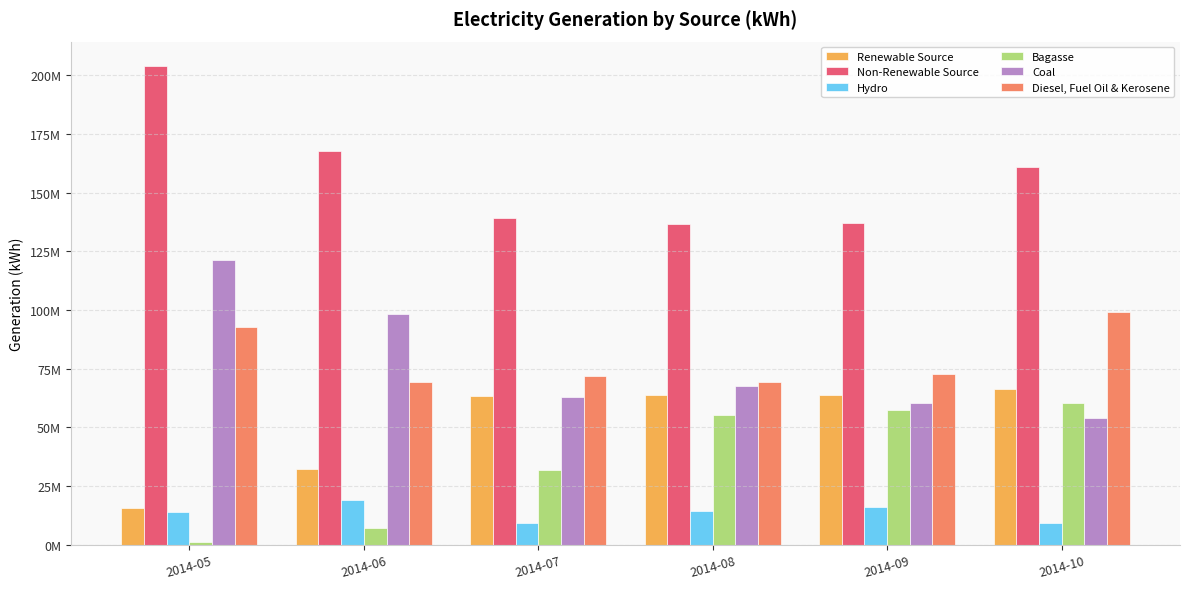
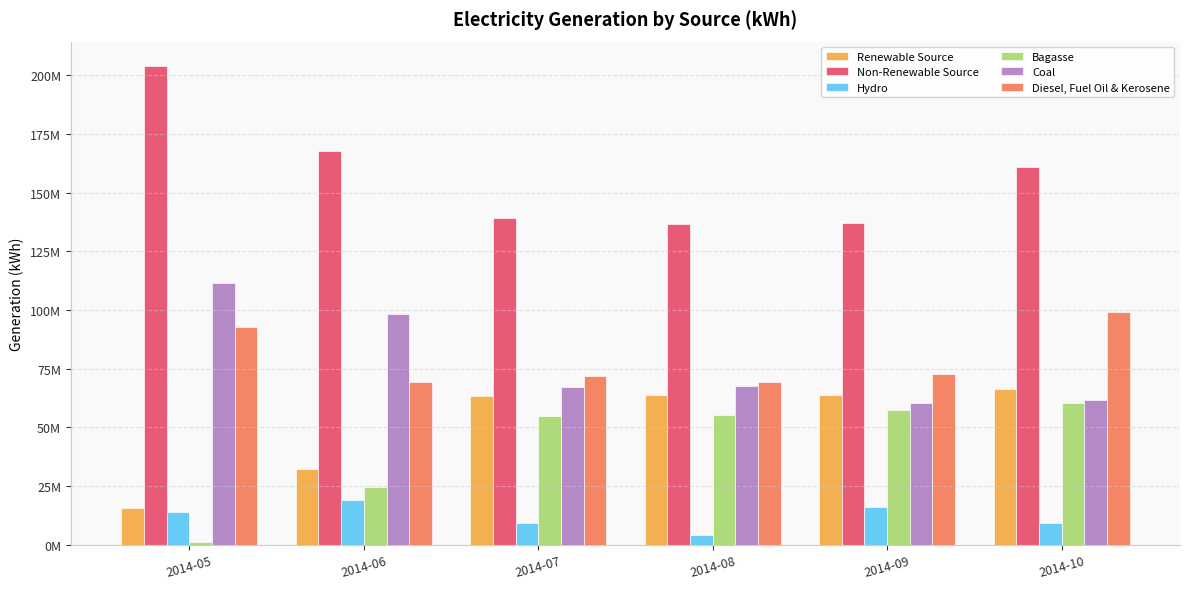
Coal, 2014-05: 121000000 -> 111000000
Bagasse, 2014-06: 7000000 -> 24000000
Bagasse, 2014-07: 32000000 -> 55000000
Coal, 2014-07: 63000000 -> 67000000
Hydro, 2014-08: 14000000 -> 4000000
Coal, 2014-10: 54000000 -> 62000000
